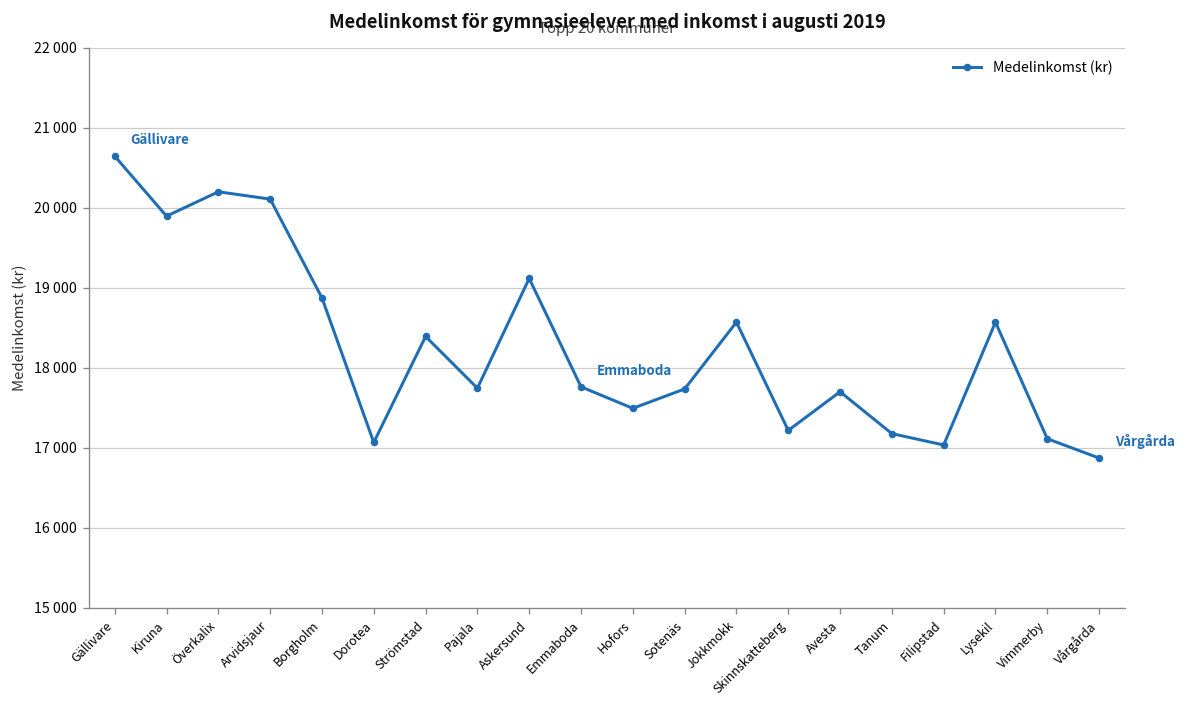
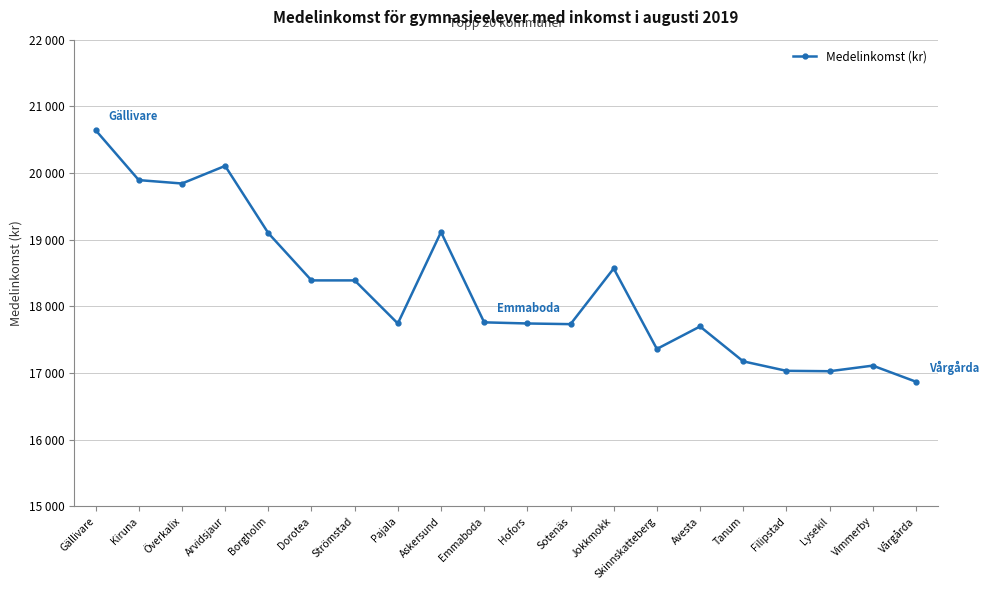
Överkalix: 20200 -> 19800
Borgholm: 18900 -> 19100
Dorotea: 17100 -> 18400
Hofors: 17500 -> 17700
Skinnskatteberg: 17200 -> 17400
Lysekil: 18600 -> 17000
